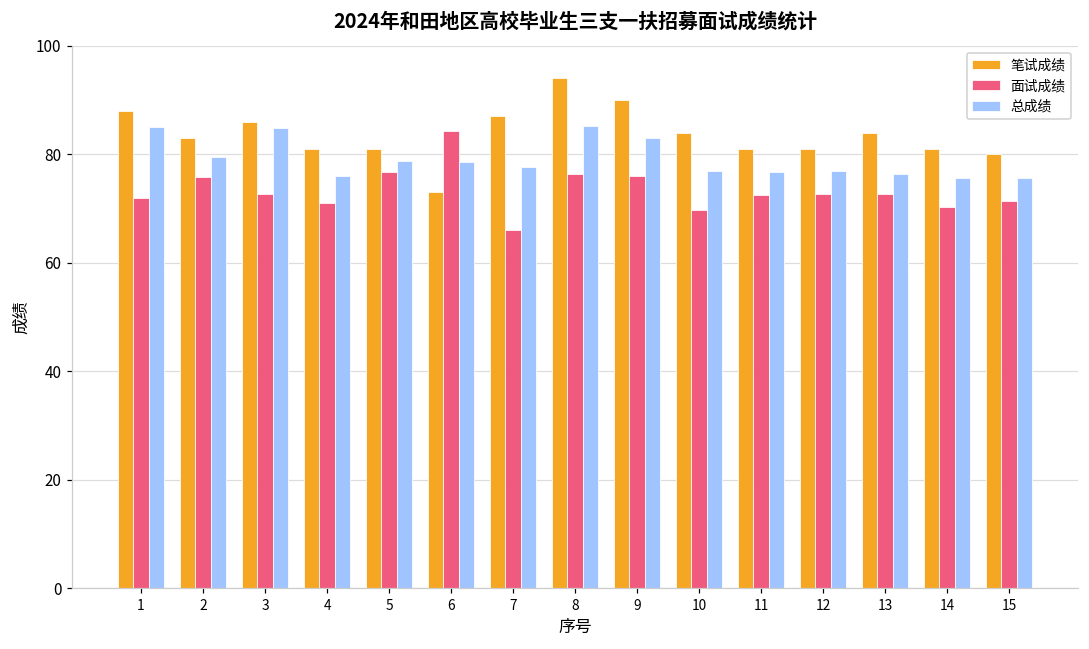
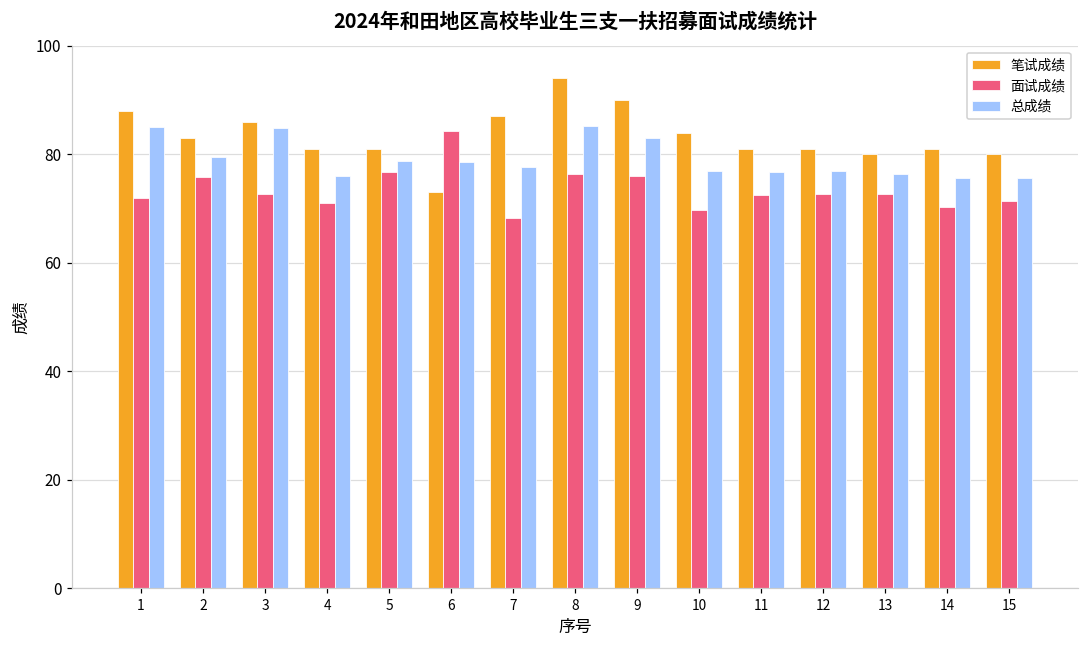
面试成绩, 7: 66 -> 68
笔试成绩, 13: 84 -> 80
